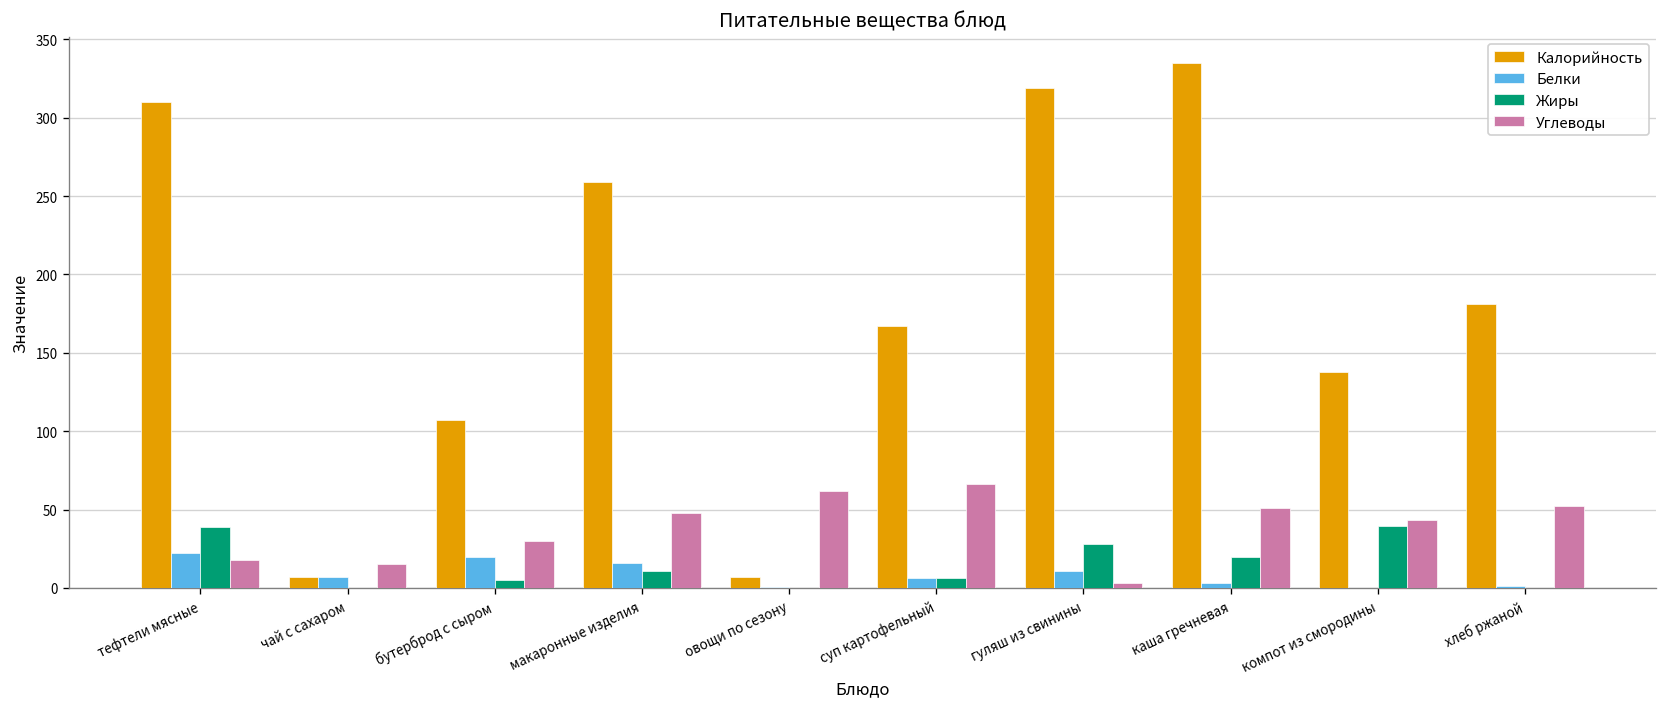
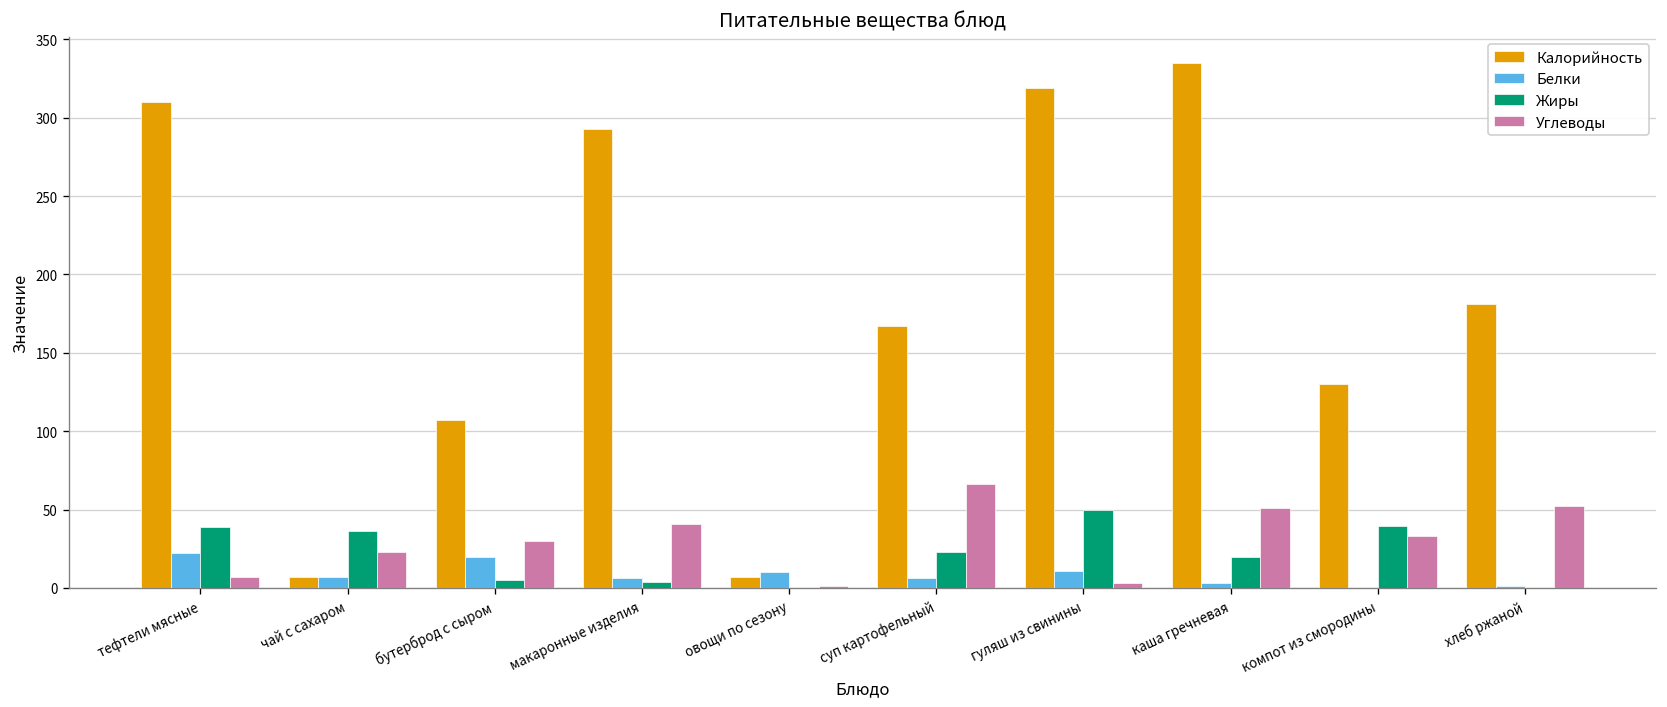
Углеводы, тефтели мясные: 18 -> 7
Жиры, чай с сахаром: 0 -> 36
Углеводы, чай с сахаром: 15 -> 23
Калорийность, макаронные изделия: 259 -> 293
Белки, макаронные изделия: 16 -> 6
Жиры, макаронные изделия: 11 -> 4
Углеводы, макаронные изделия: 48 -> 41
Белки, овощи по сезону: 0 -> 10
Углеводы, овощи по сезону: 62 -> 1
Жиры, суп картофельный: 6 -> 23
Жиры, гуляш из свинины: 28 -> 50
Калорийность, компот из смородины: 138 -> 130
Углеводы, компот из смородины: 43 -> 33
